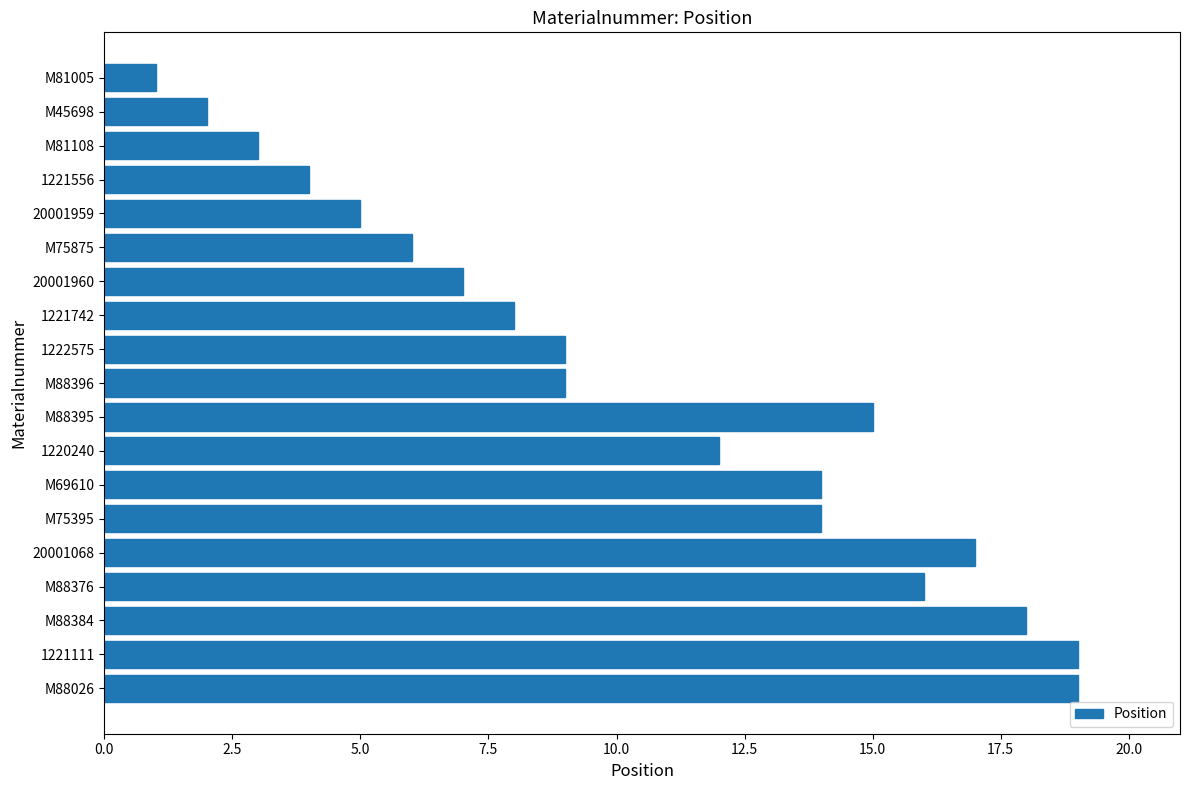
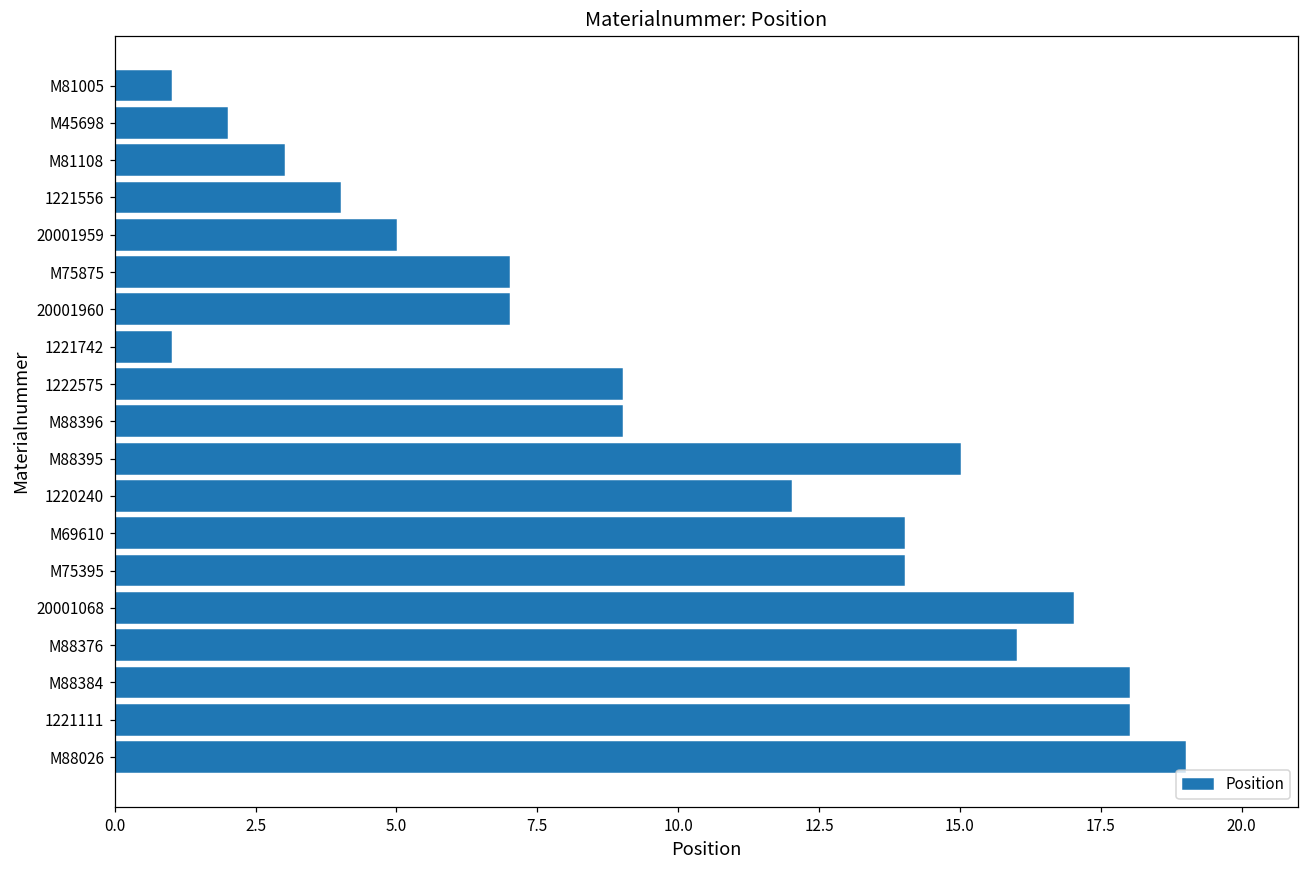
M75875: 6 -> 7
1221742: 8 -> 1
1221111: 19 -> 18
